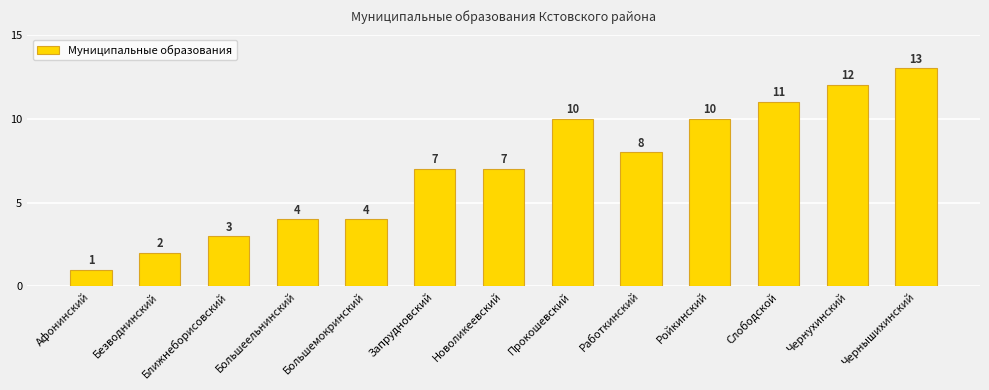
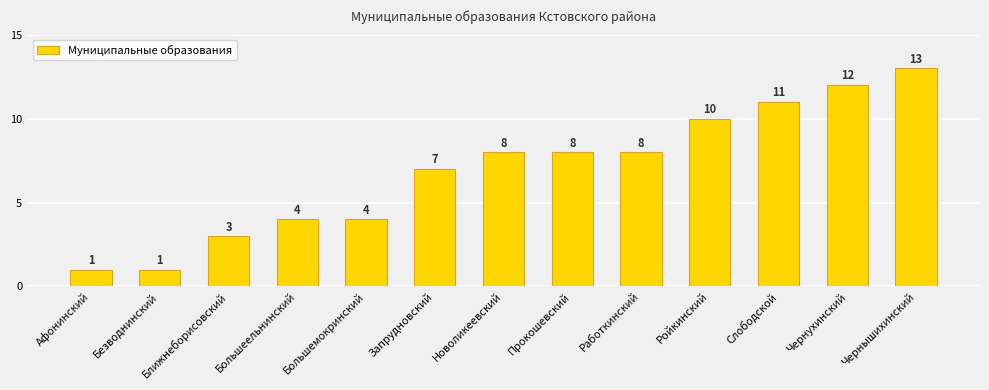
Безводнинский: 2 -> 1
Новоликеевский: 7 -> 8
Прокошевский: 10 -> 8
